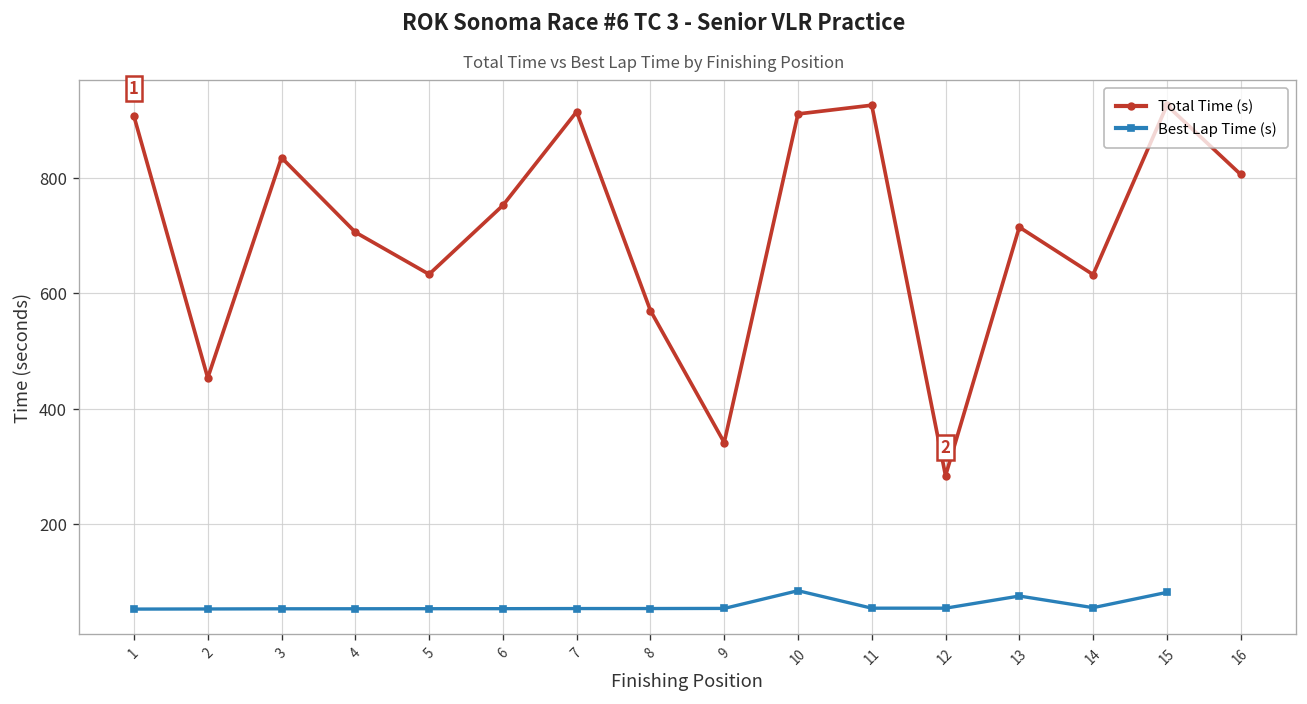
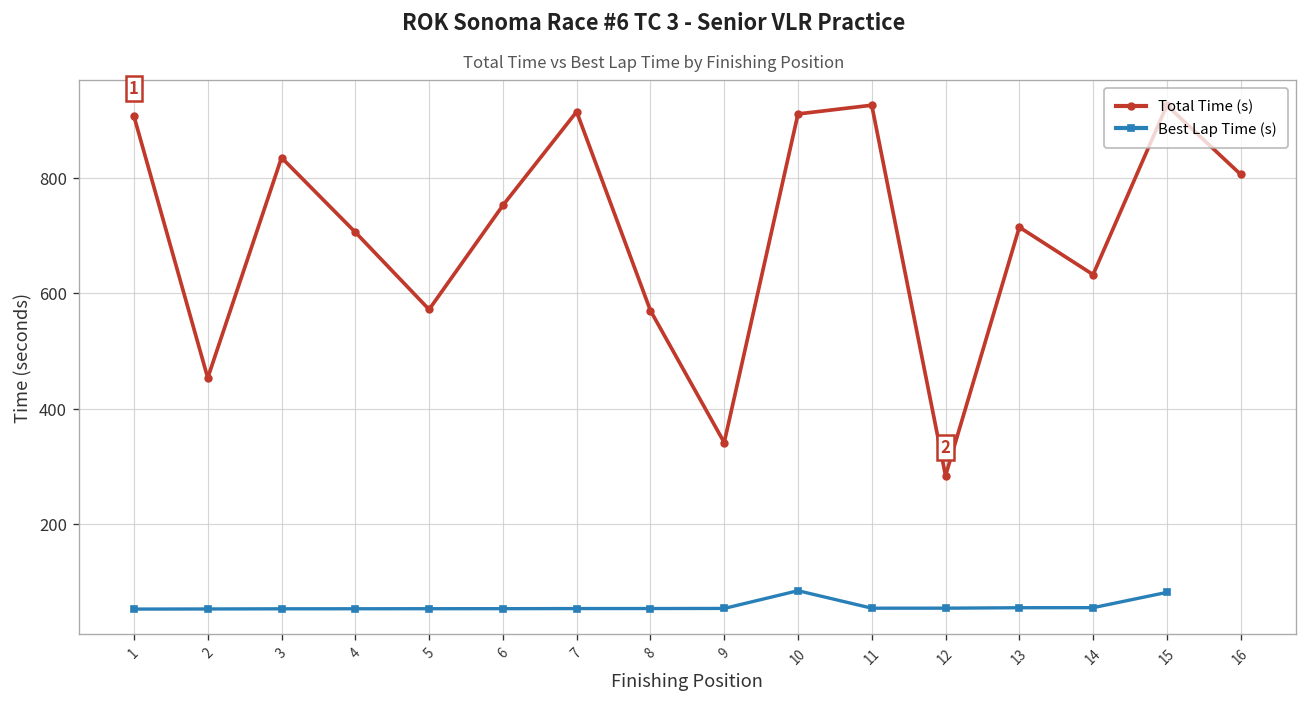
Total Time (s), 5: 630 -> 570
Best Lap Time (s), 13: 80 -> 60
